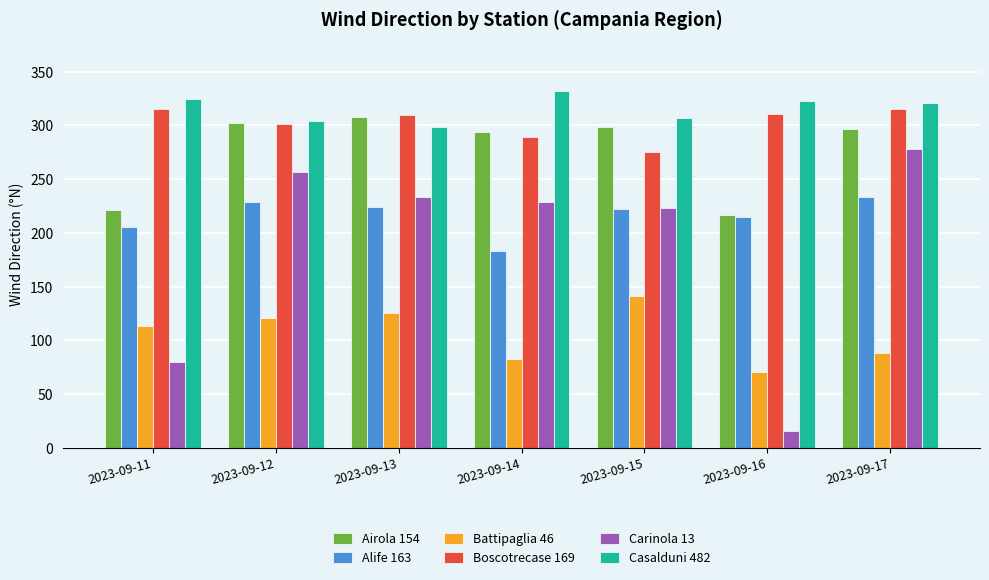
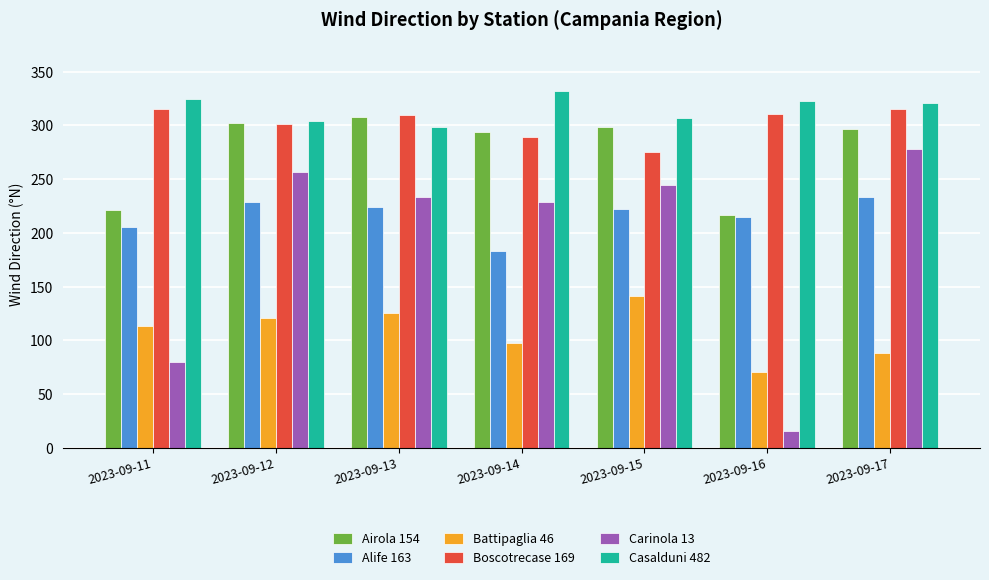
Battipaglia 46, 2023-09-14: 83 -> 98
Carinola 13, 2023-09-15: 223 -> 245
